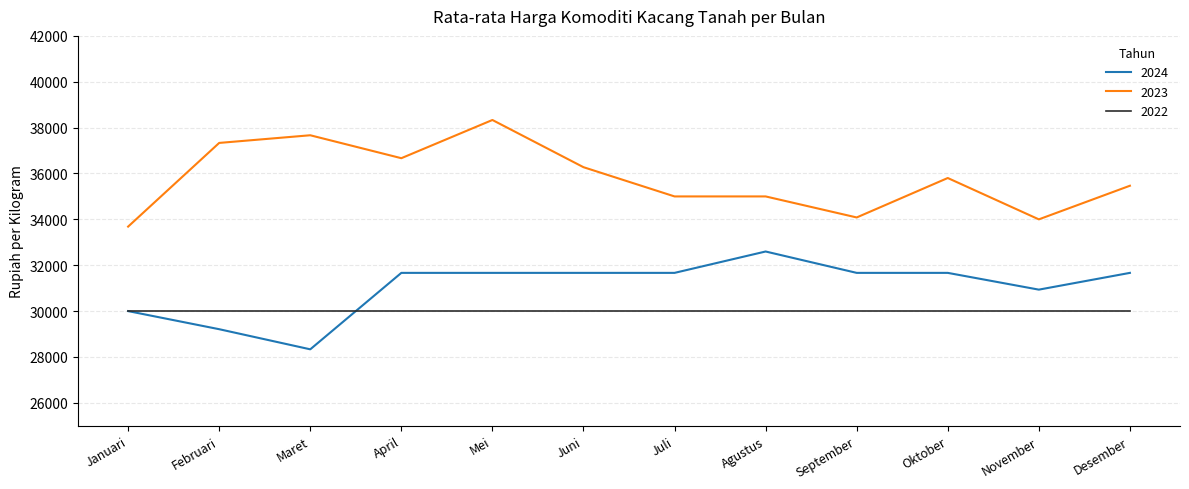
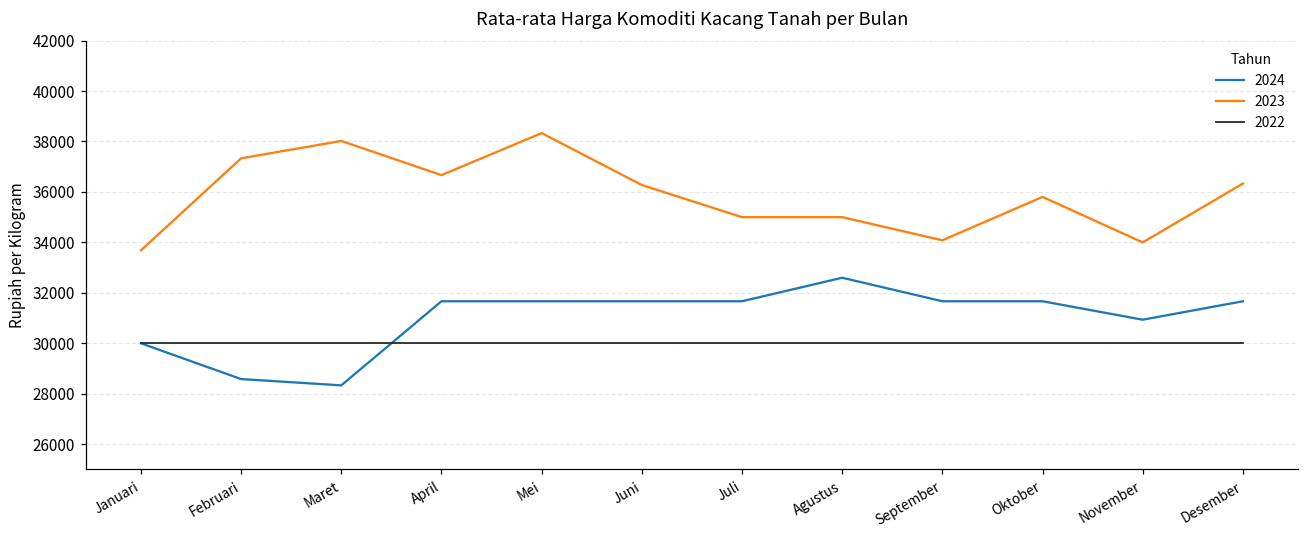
2024, Februari: 29200 -> 28600
2023, Maret: 37700 -> 38000
2023, Desember: 35500 -> 36300
